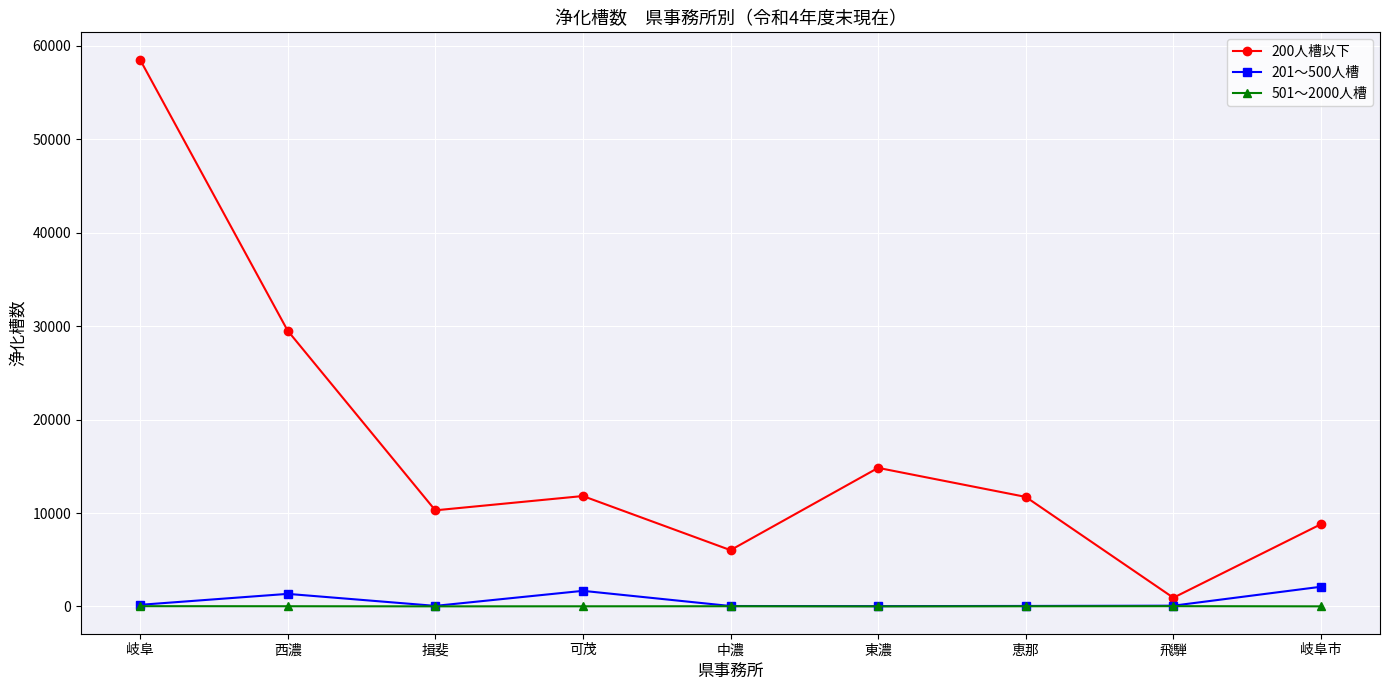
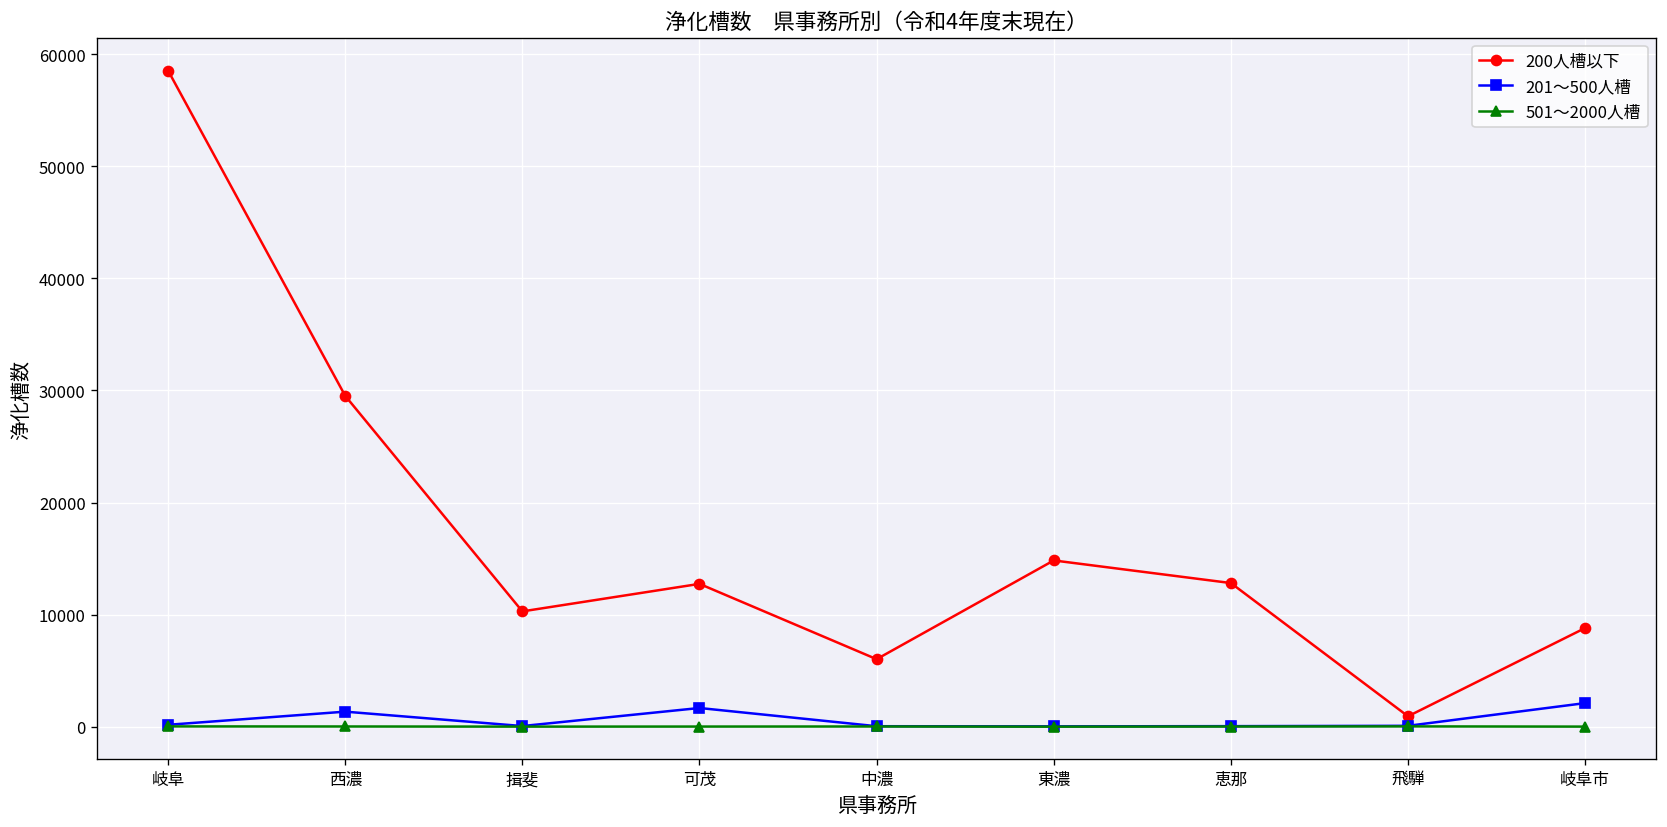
200人槽以下, 可茂: 12000 -> 13000
200人槽以下, 恵那: 12000 -> 13000
